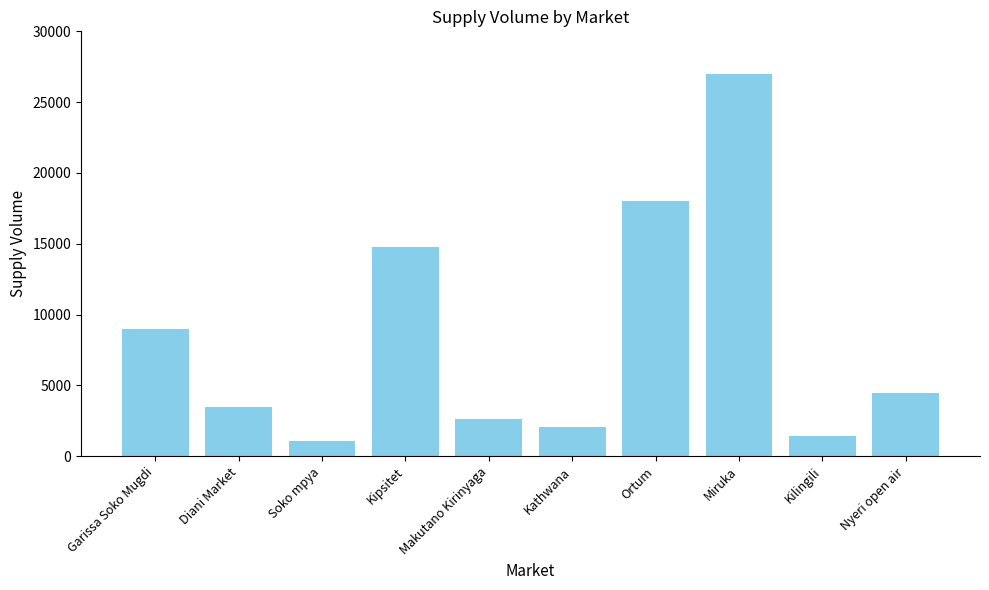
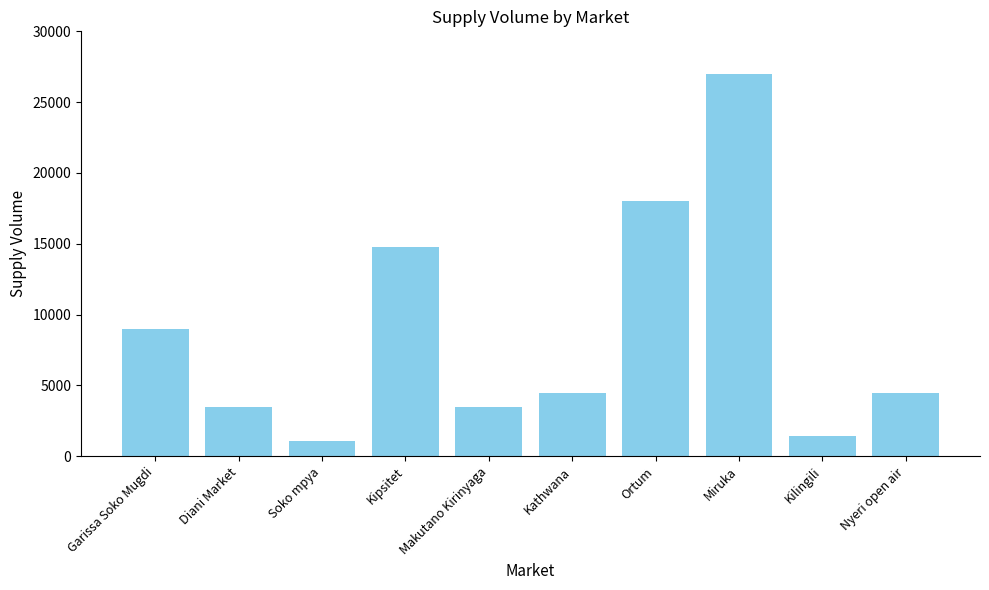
Makutano Kirinyaga: 2700 -> 3500
Kathwana: 2100 -> 4500
